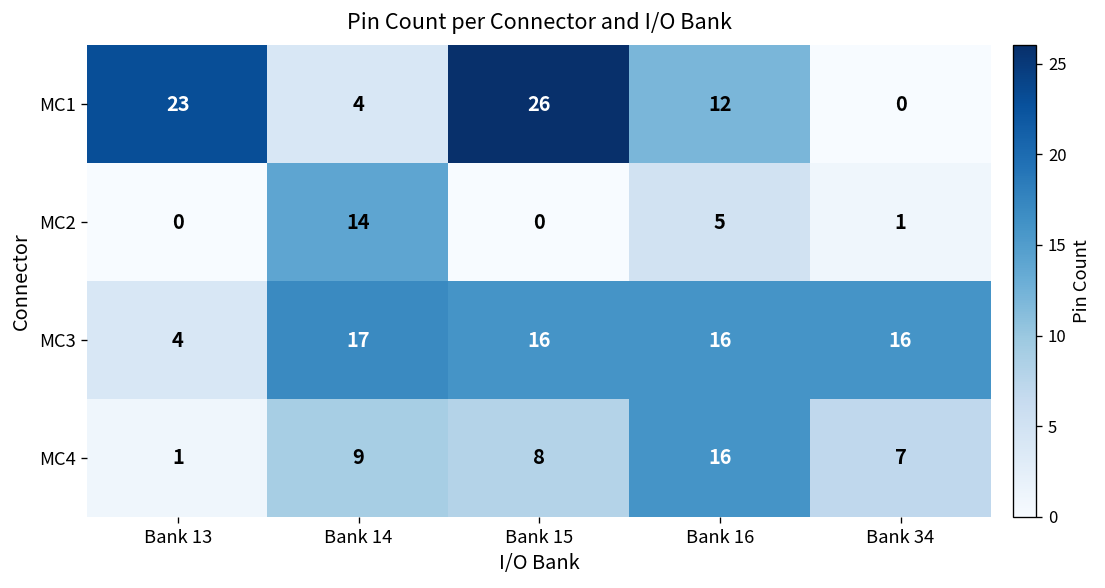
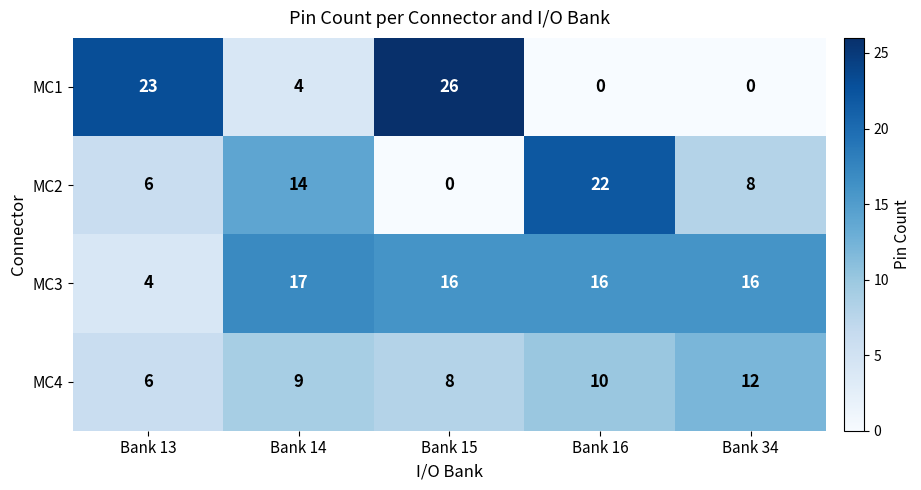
MC1, Bank 16: 12 -> 0
MC2, Bank 13: 0 -> 6
MC2, Bank 16: 5 -> 22
MC2, Bank 34: 1 -> 8
MC4, Bank 13: 1 -> 6
MC4, Bank 16: 16 -> 10
MC4, Bank 34: 7 -> 12
